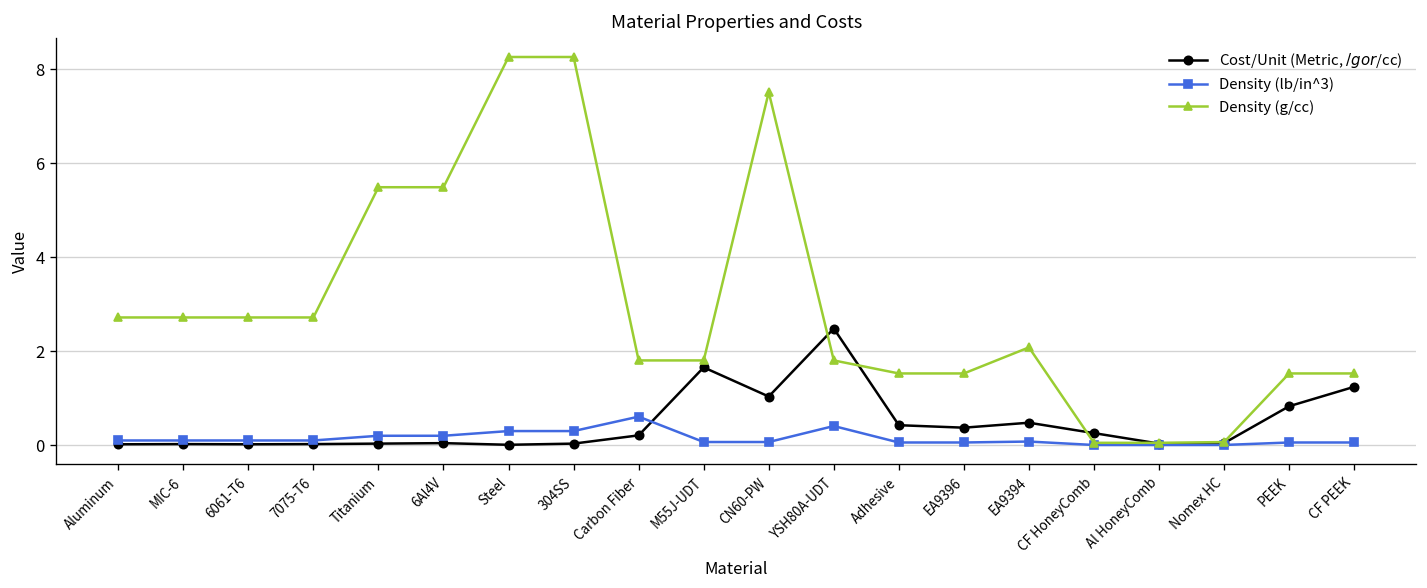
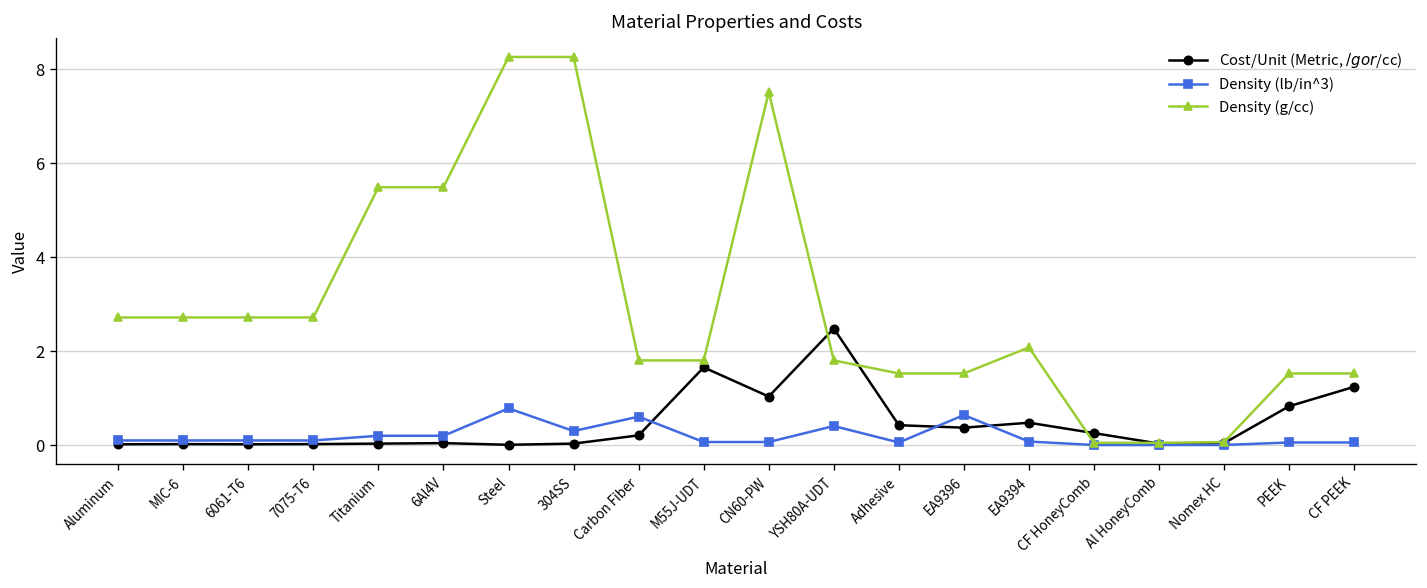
Density (lb/in^3), Steel: 0.3 -> 0.8
Density (lb/in^3), EA9396: 0.1 -> 0.6
